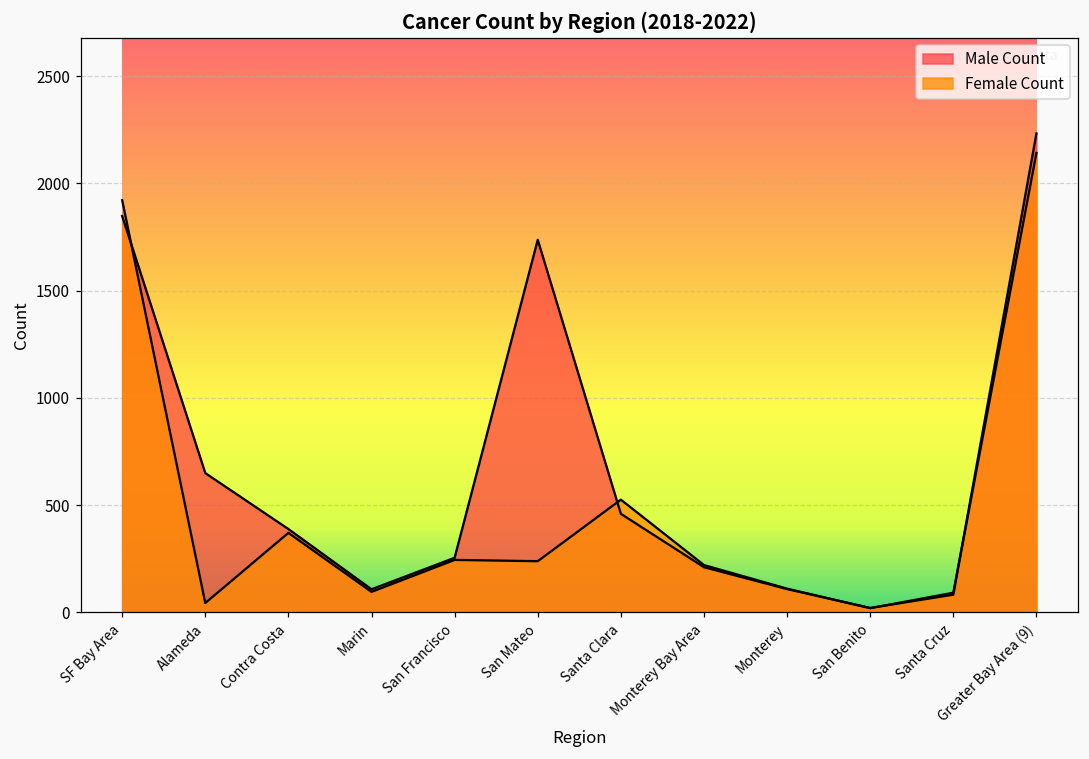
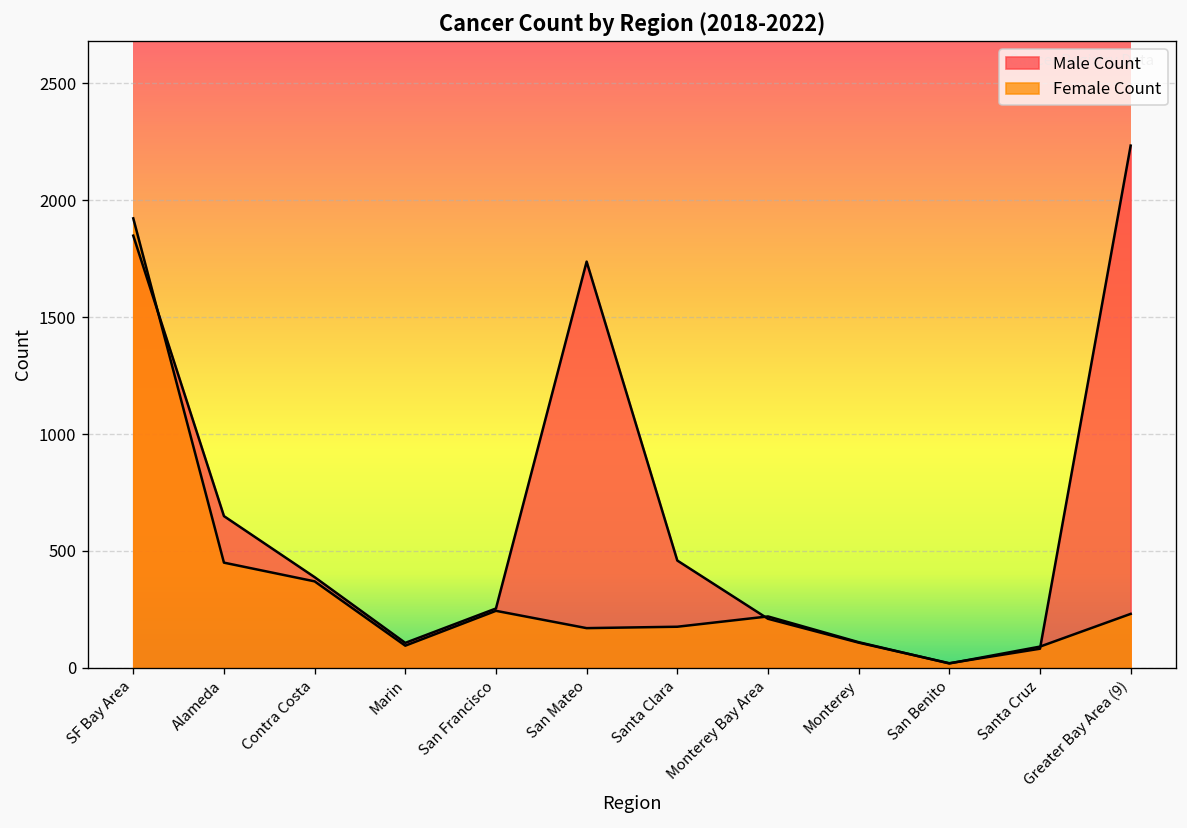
Female Count, Alameda: 40 -> 450
Female Count, San Mateo: 240 -> 170
Female Count, Santa Clara: 530 -> 180
Female Count, Greater Bay Area (9): 2140 -> 230
